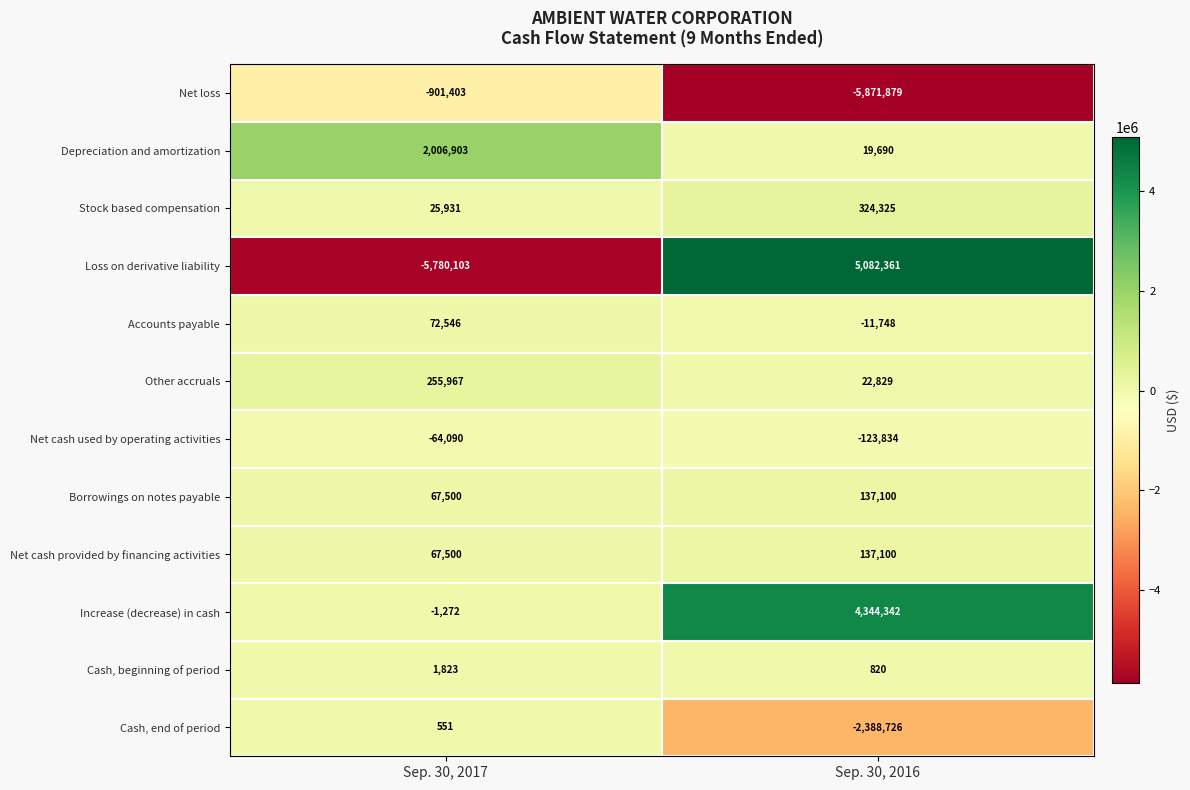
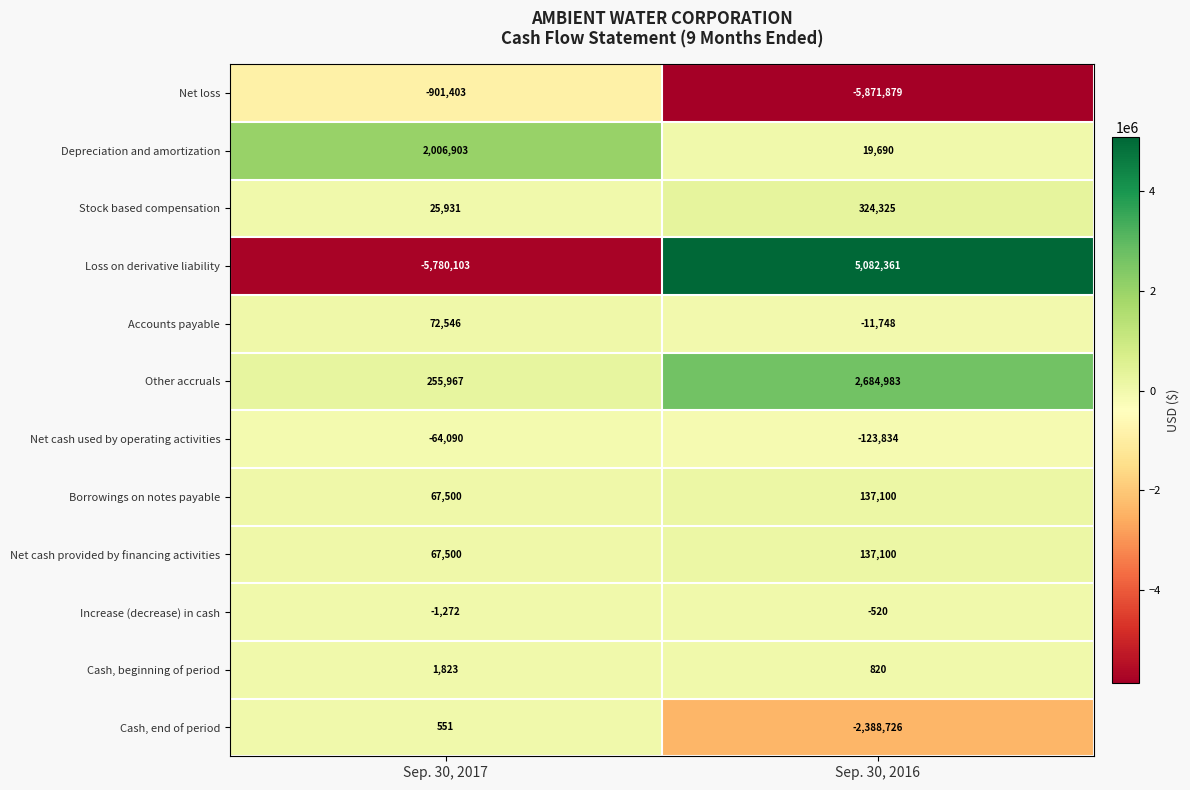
Other accruals, Sep. 30, 2016: 22,829 -> 2,684,983
Increase (decrease) in cash, Sep. 30, 2016: 4,344,342 -> -520
